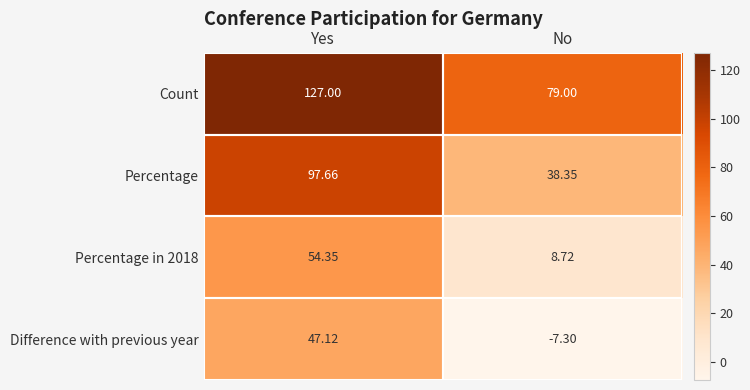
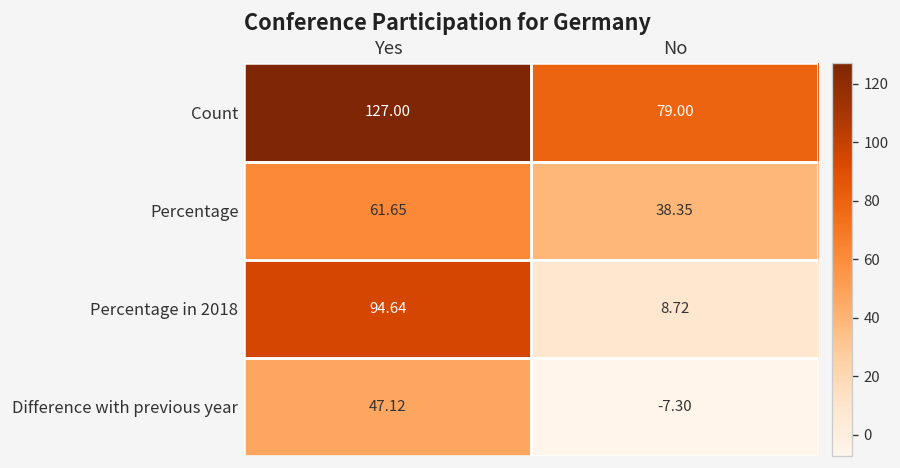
Percentage, Yes: 97.66 -> 61.65
Percentage in 2018, Yes: 54.35 -> 94.64
